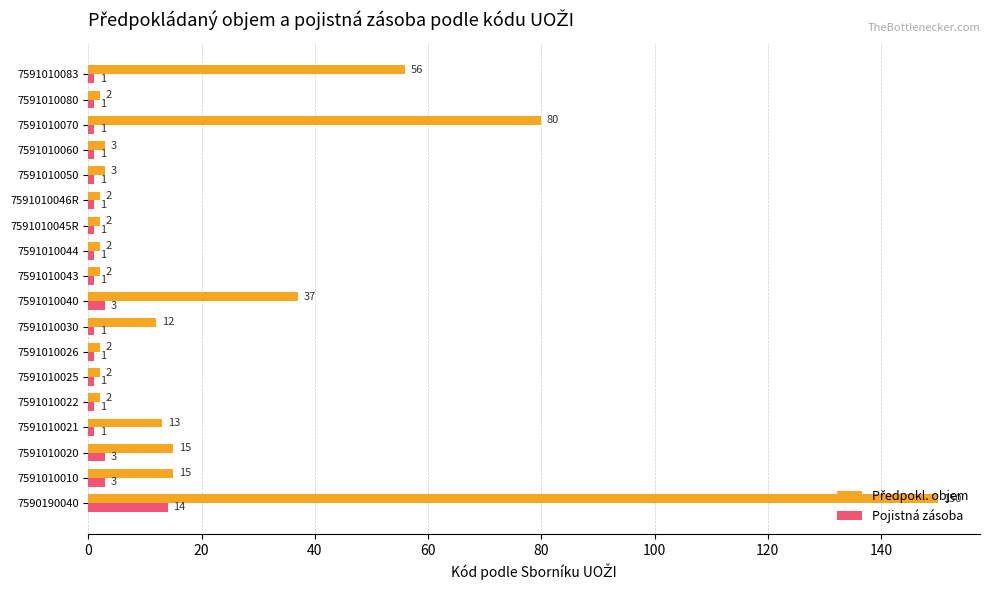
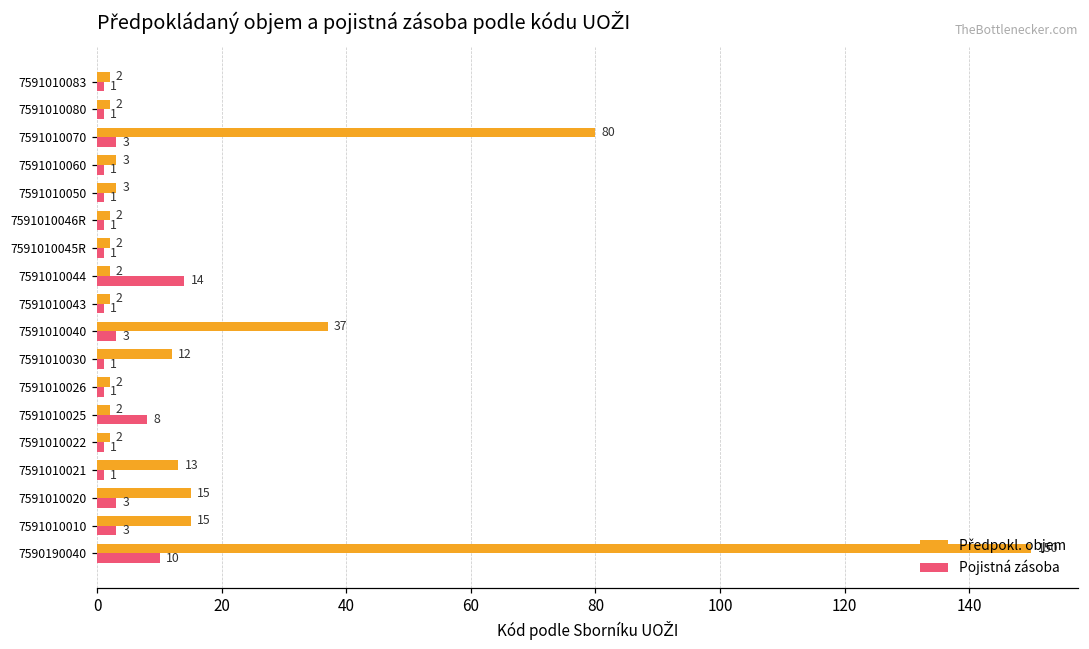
Předpokl. objem, 7591010083: 56 -> 2
Pojistná zásoba, 7591010070: 1 -> 3
Pojistná zásoba, 7591010044: 1 -> 14
Pojistná zásoba, 7591010025: 1 -> 8
Pojistná zásoba, 7590190040: 14 -> 10
